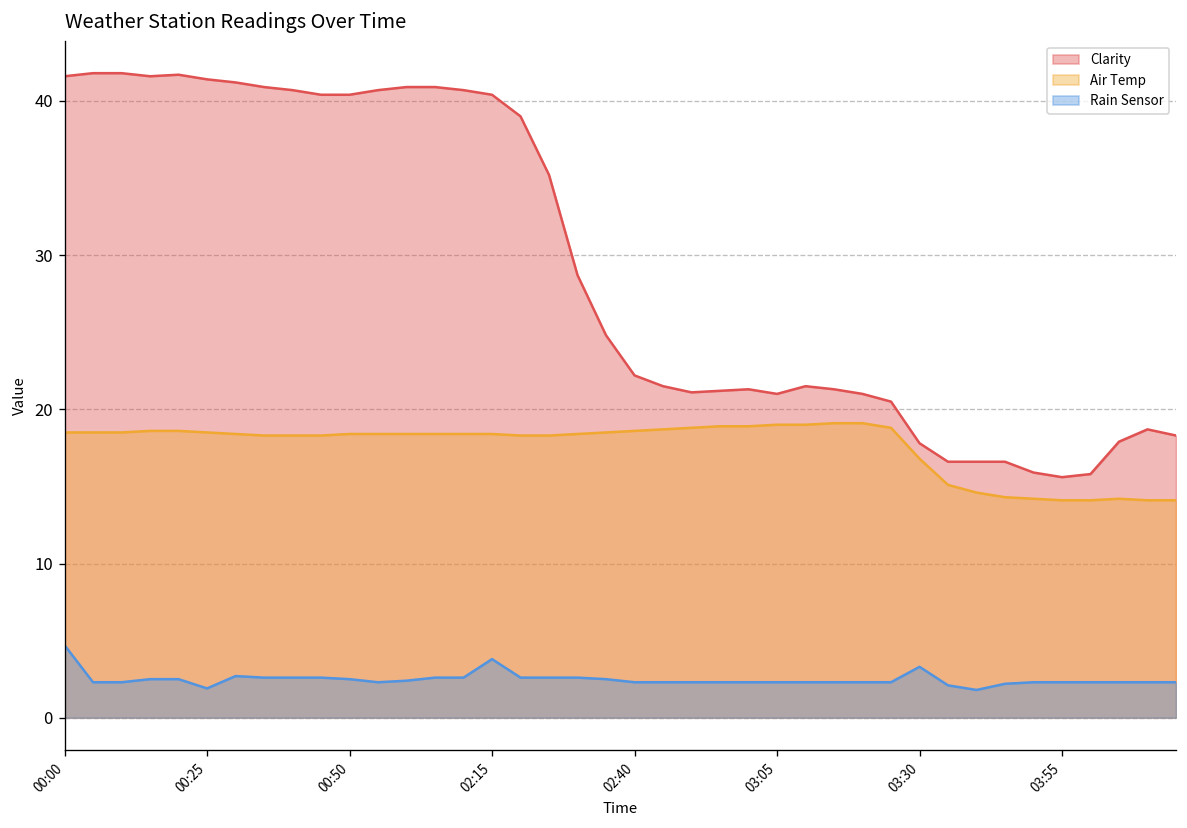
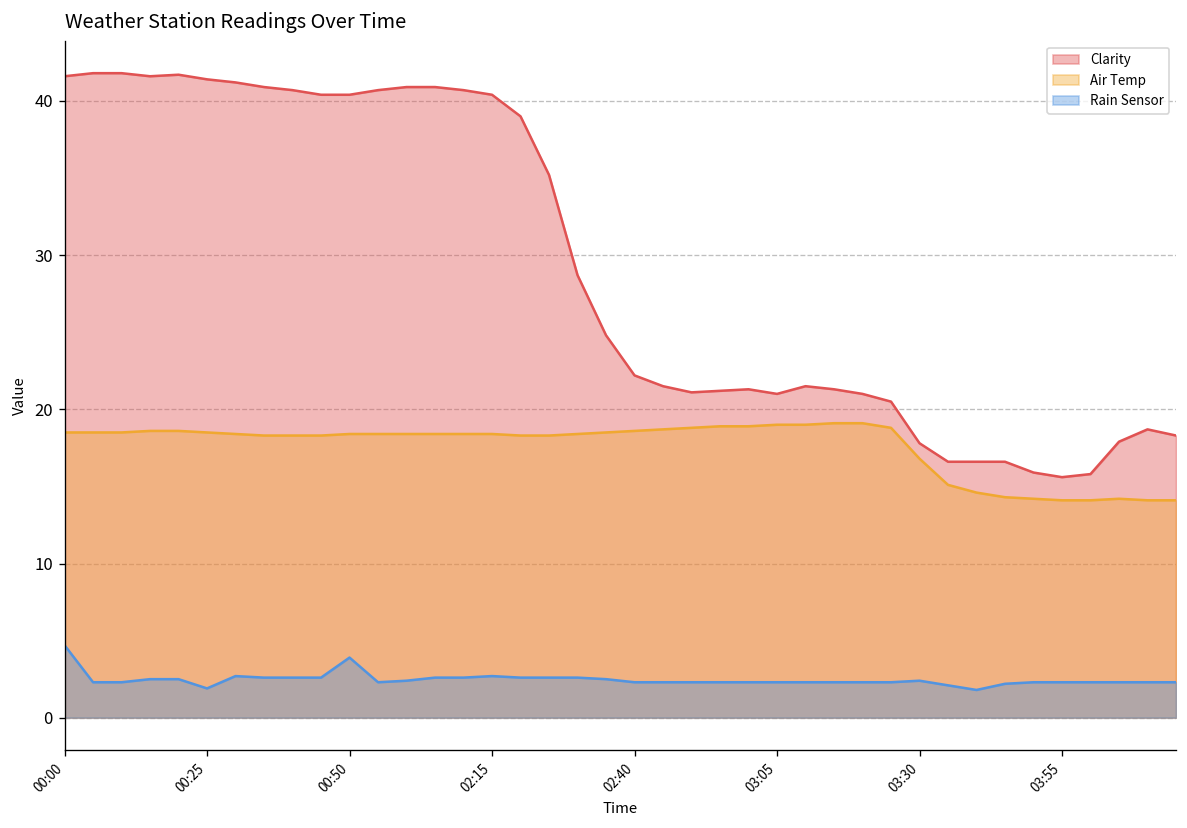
Rain Sensor, 00:50: 2.5 -> 3.9
Rain Sensor, 02:15: 3.8 -> 2.7
Rain Sensor, 03:30: 3.3 -> 2.4
